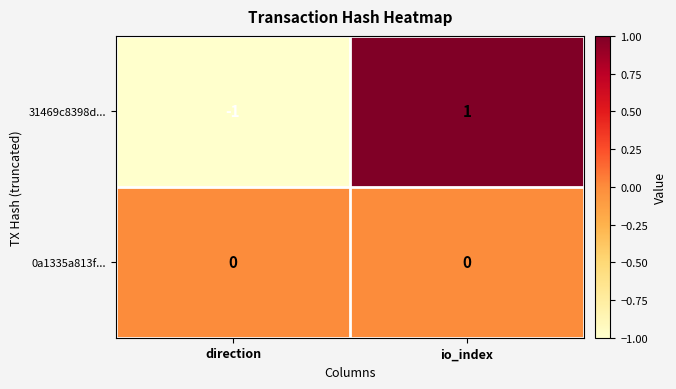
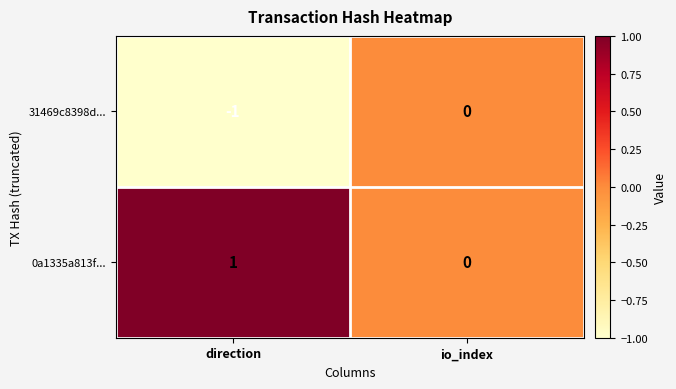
31469c8398d..., io_index: 1 -> 0
0a1335a813f..., direction: 0 -> 1
